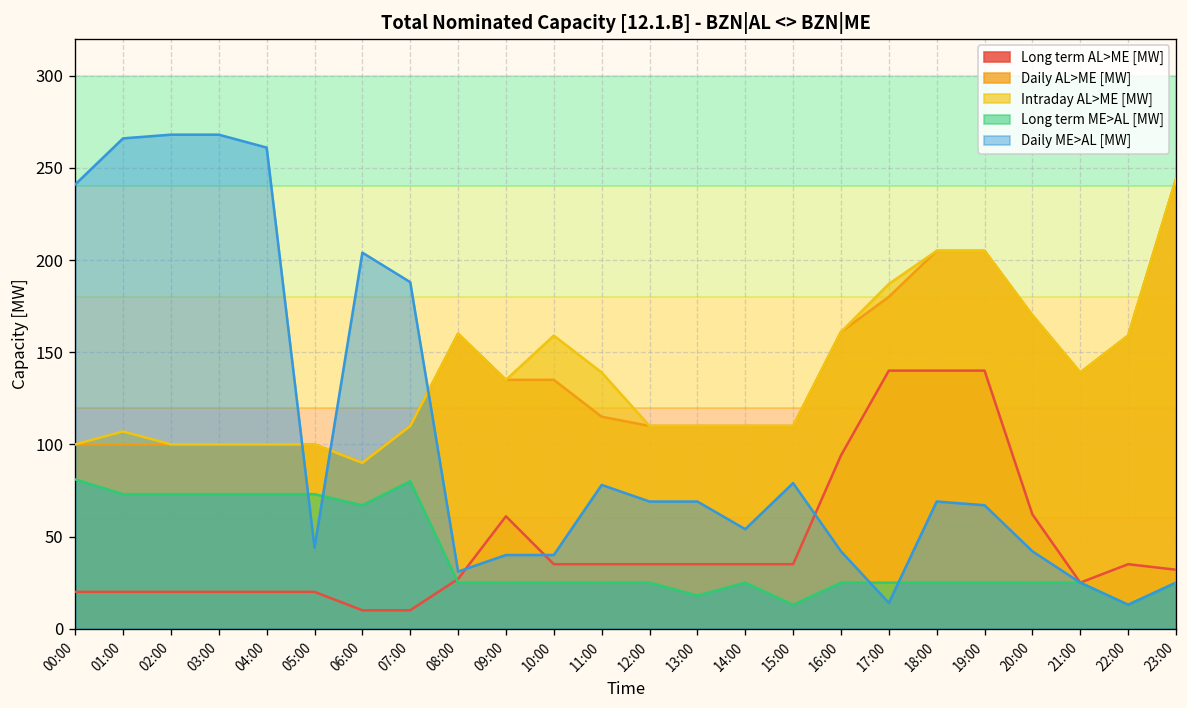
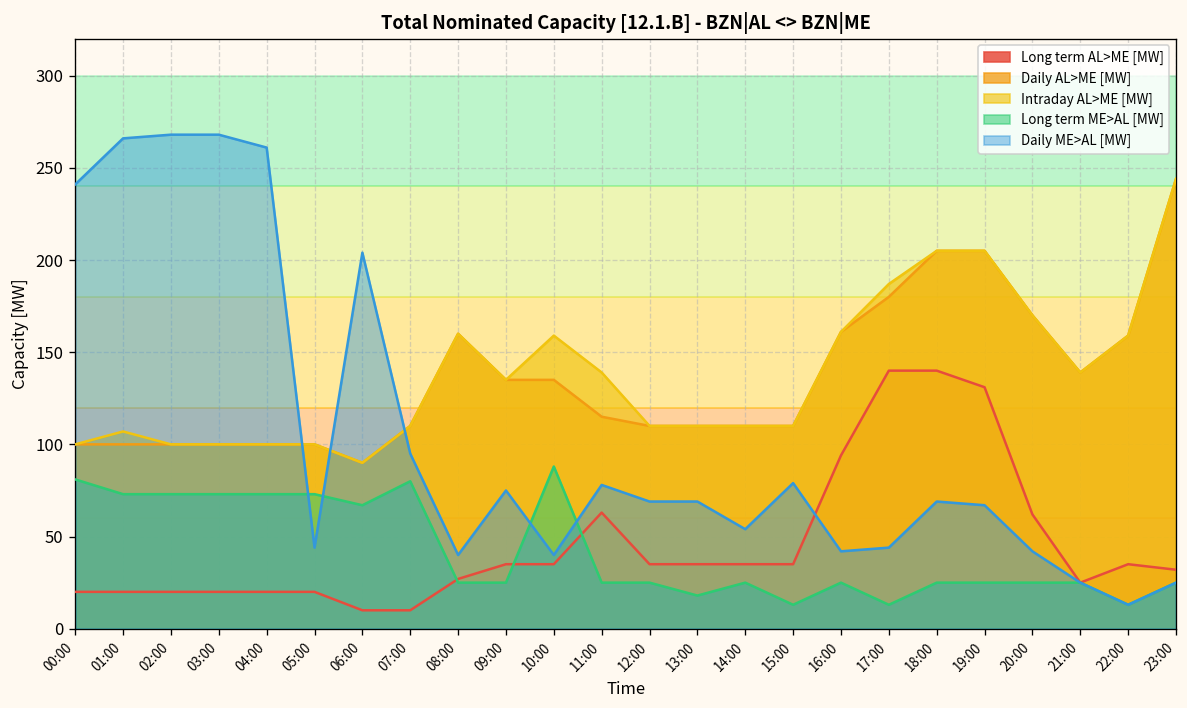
Daily ME>AL [MW], 07:00: 188 -> 95
Daily ME>AL [MW], 08:00: 31 -> 40
Long term AL>ME [MW], 09:00: 61 -> 35
Daily ME>AL [MW], 09:00: 40 -> 75
Long term ME>AL [MW], 10:00: 25 -> 88
Long term AL>ME [MW], 11:00: 35 -> 63
Long term ME>AL [MW], 17:00: 25 -> 13
Daily ME>AL [MW], 17:00: 14 -> 44
Long term AL>ME [MW], 19:00: 140 -> 131
